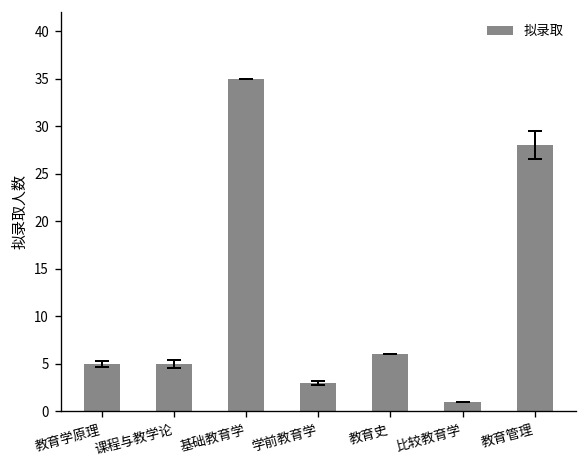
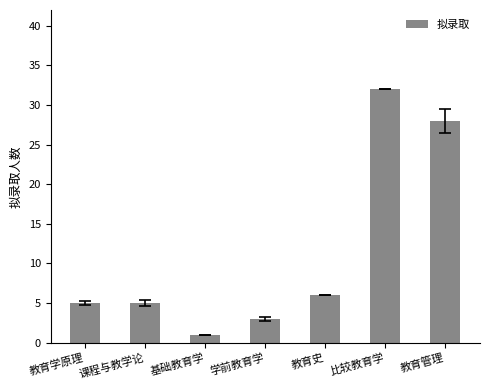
拟录取, 基础教育学: 35 -> 1
拟录取, 比较教育学: 1 -> 32
